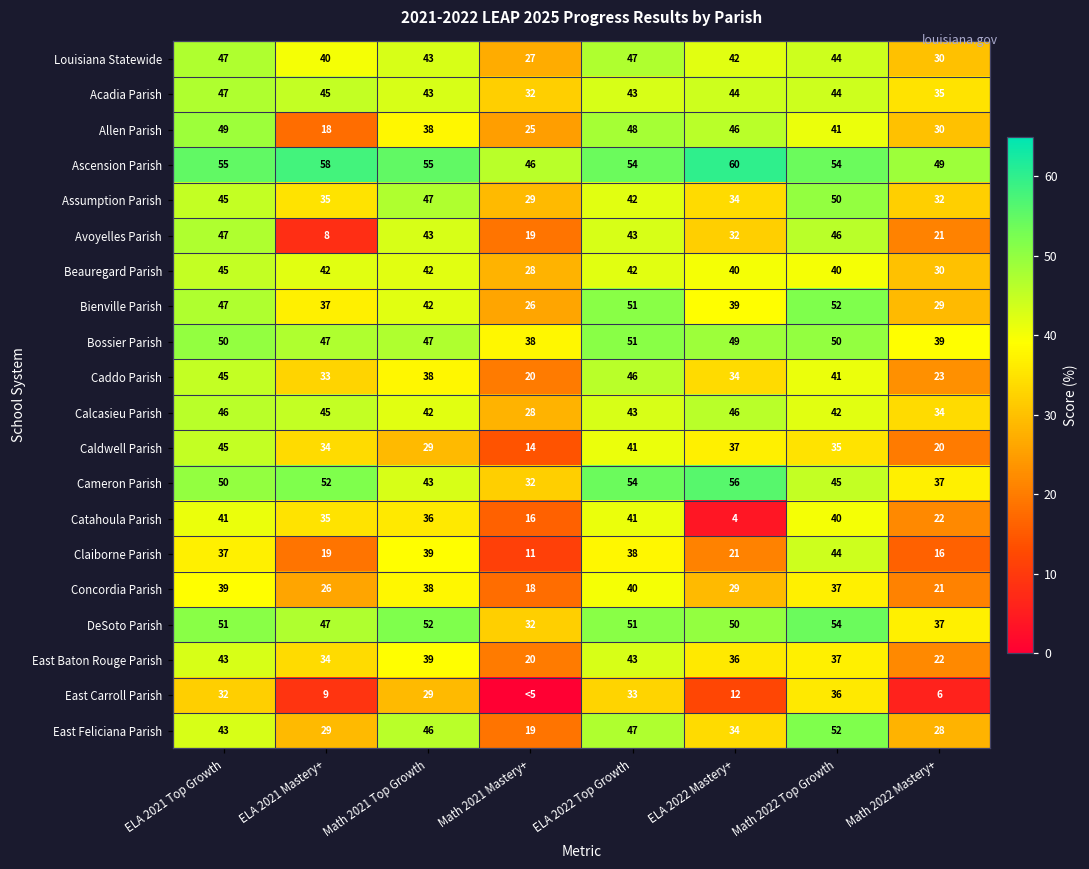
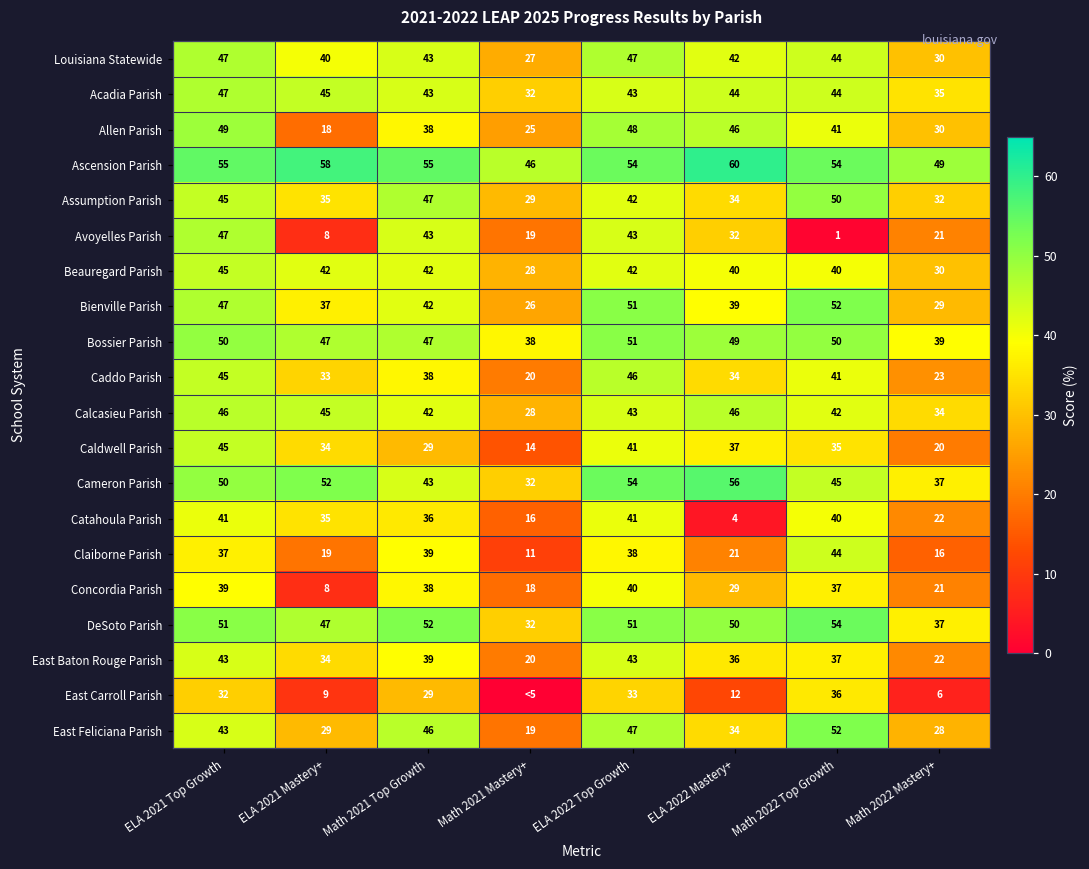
Avoyelles Parish, Math 2022 Top Growth: 46 -> 1
Concordia Parish, ELA 2021 Mastery+: 26 -> 8
